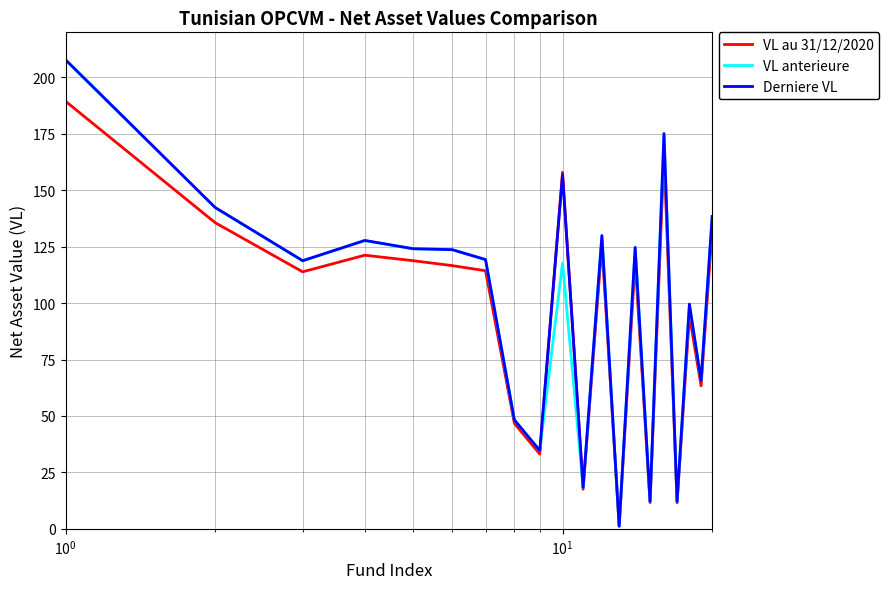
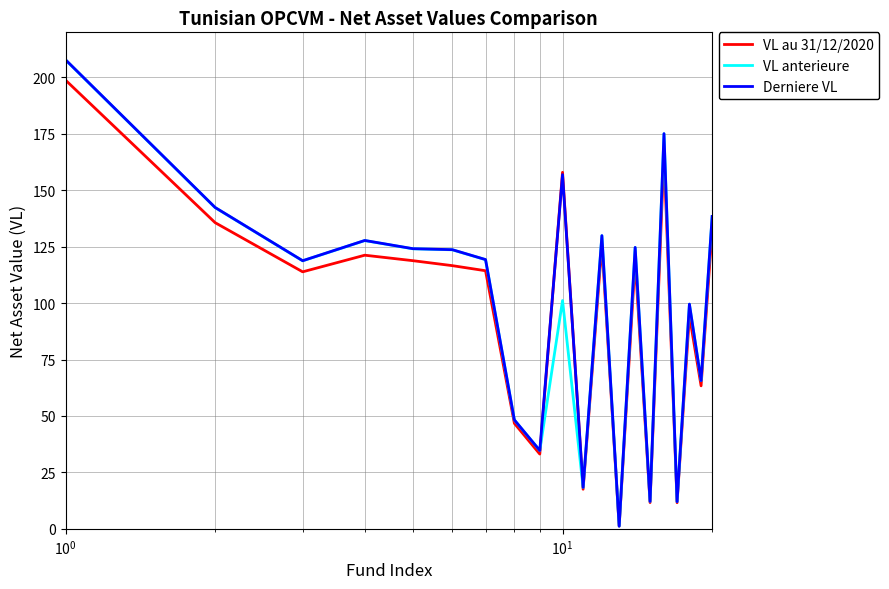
VL au 31/12/2020, 10^0: 189 -> 199
VL anterieure, 10^1: 118 -> 101
